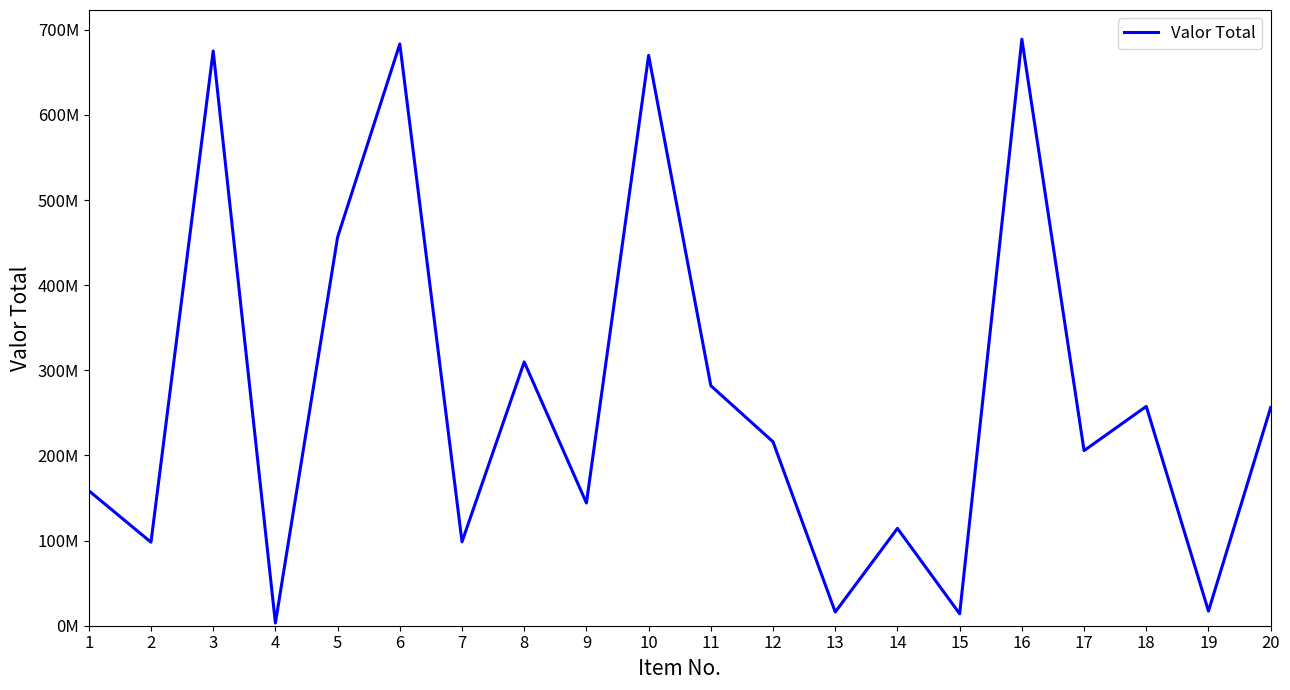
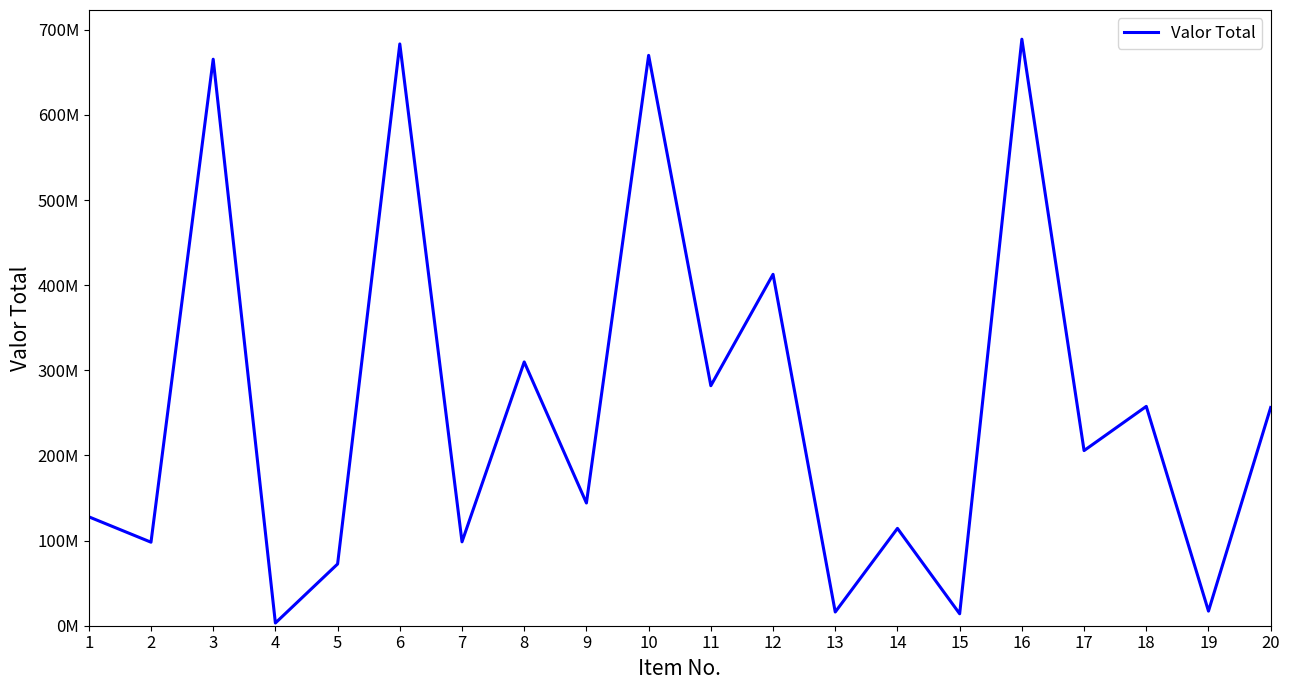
1: 160000000 -> 130000000
3: 680000000 -> 670000000
5: 460000000 -> 70000000
12: 220000000 -> 410000000
